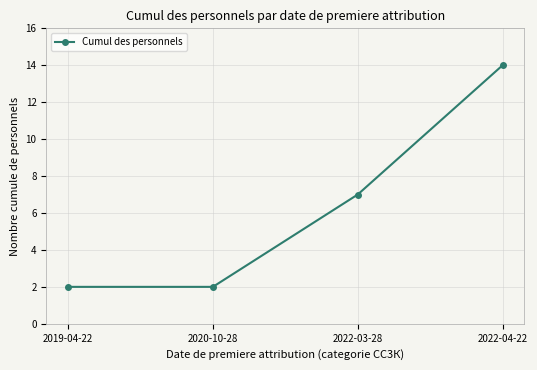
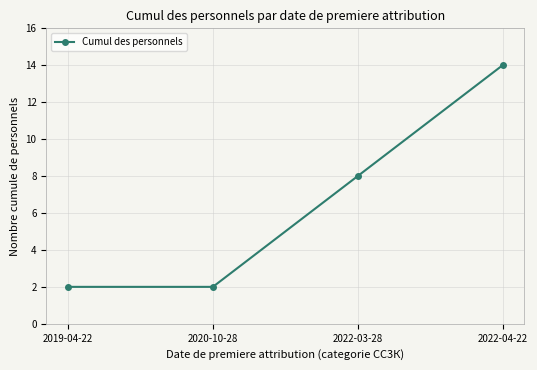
2022-03-28: 7 -> 8
